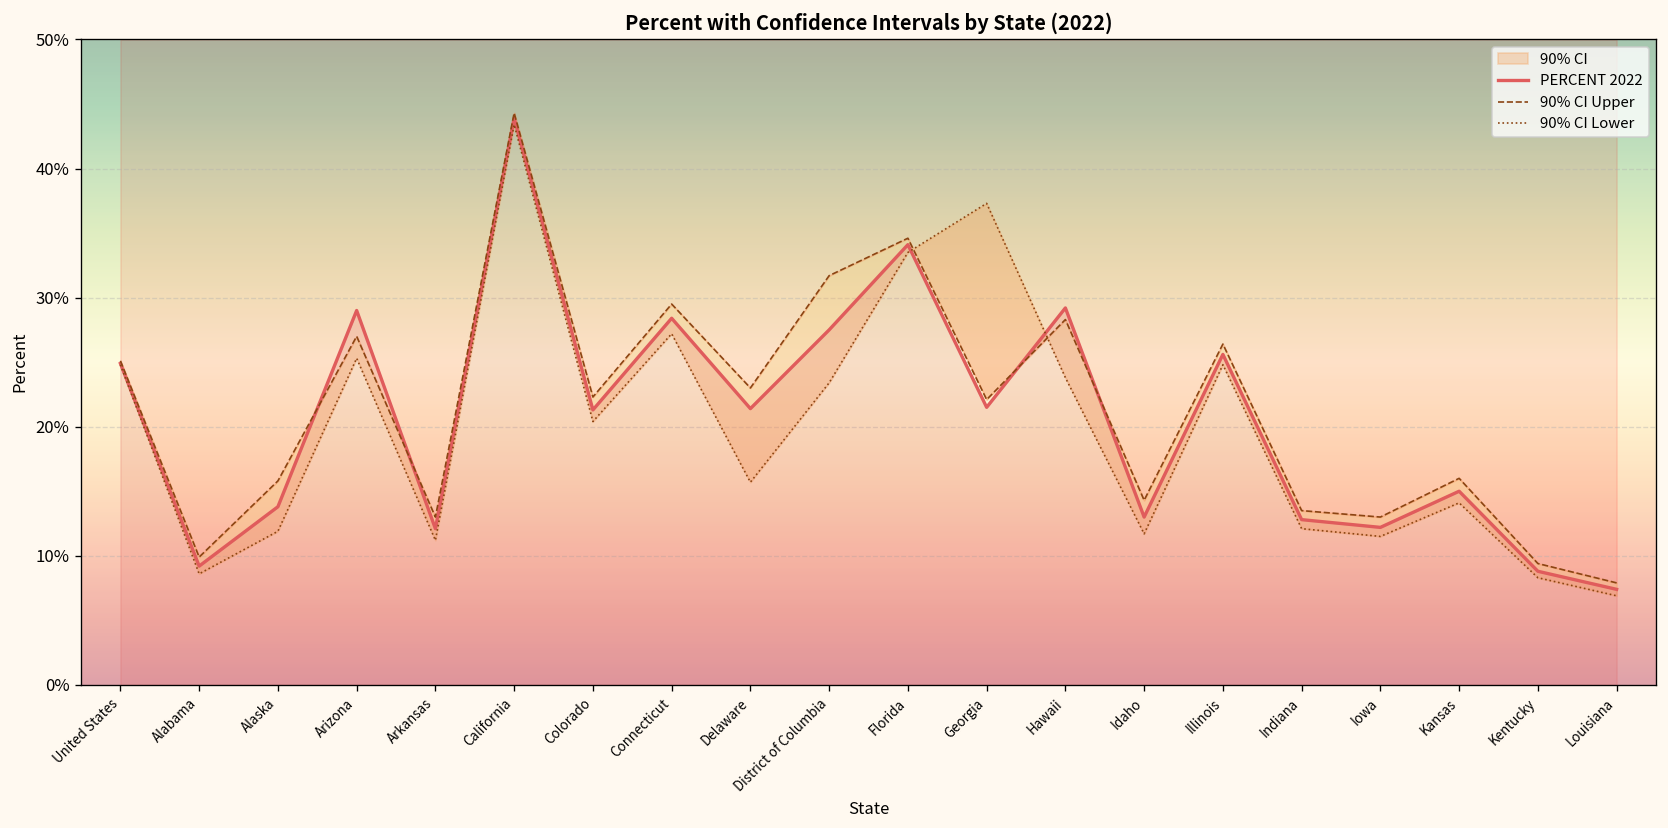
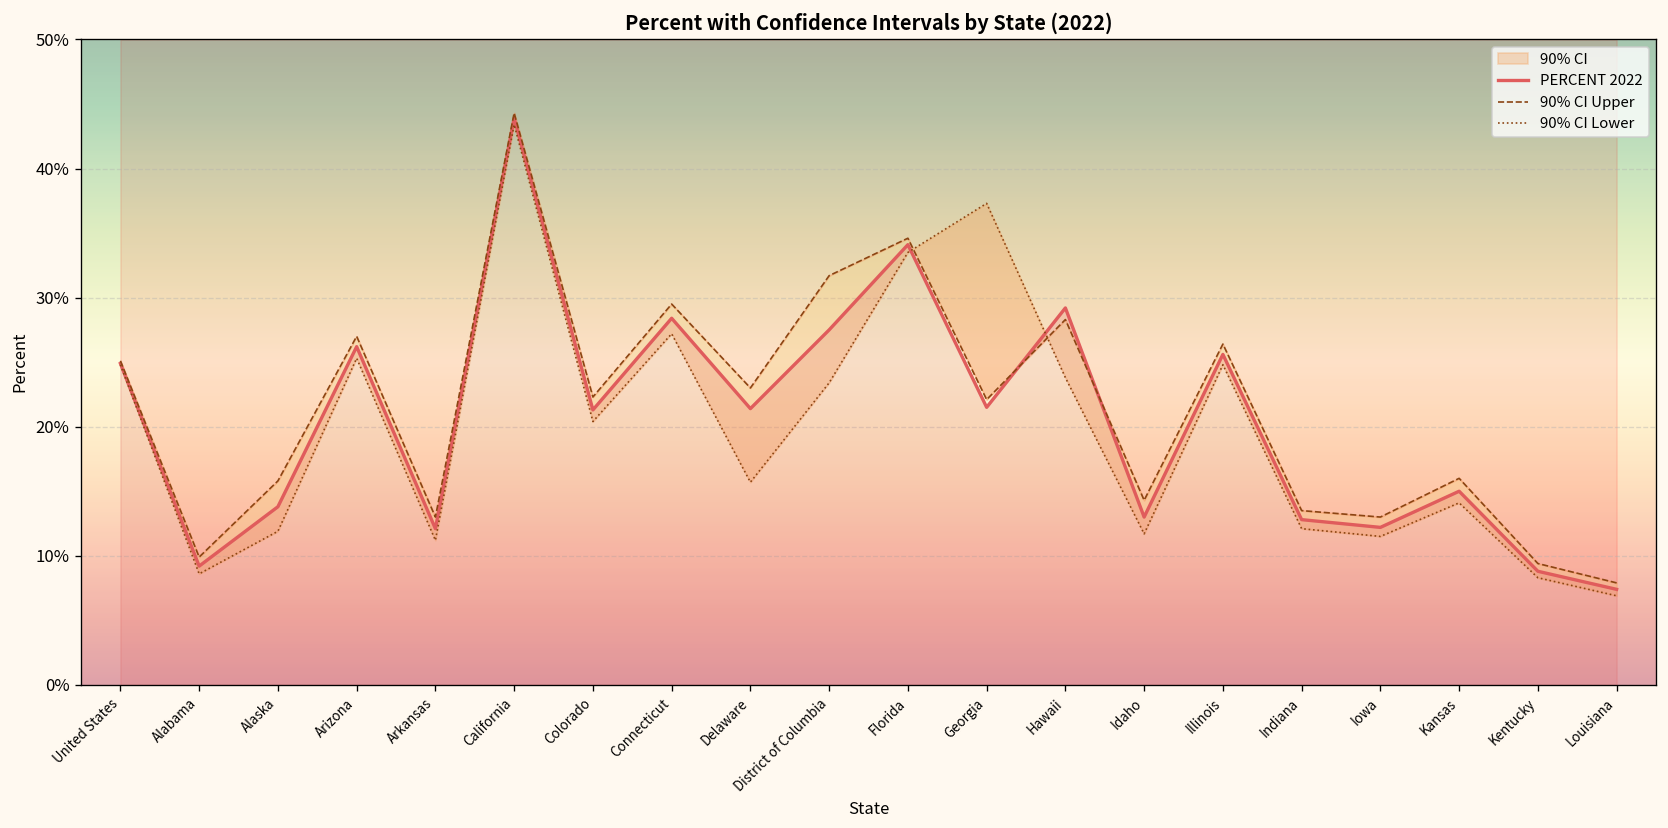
PERCENT 2022, Arizona: 29.0% -> 26.2%
